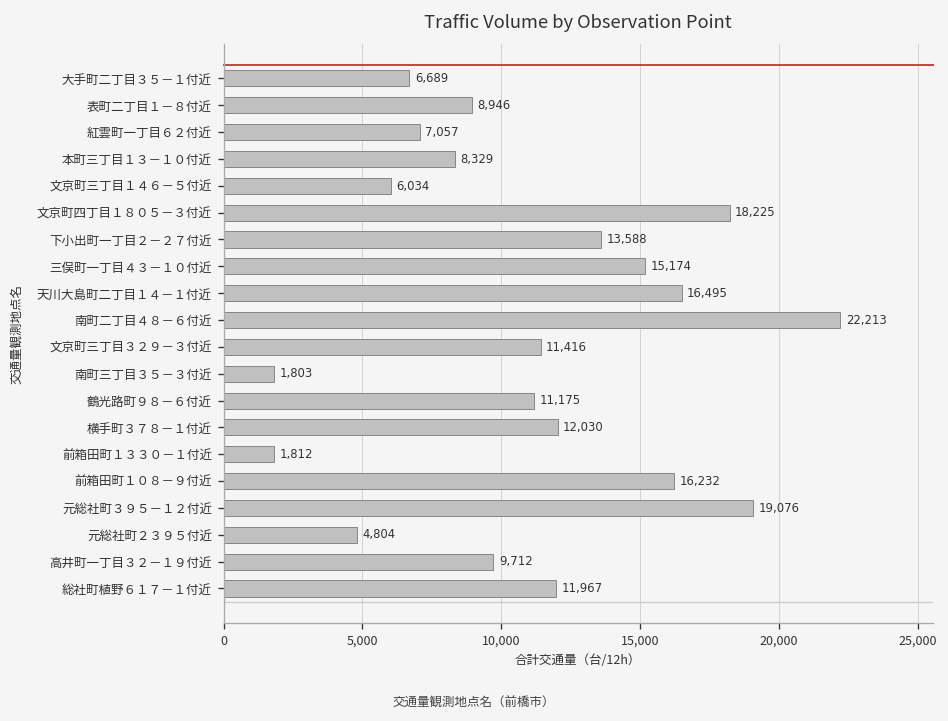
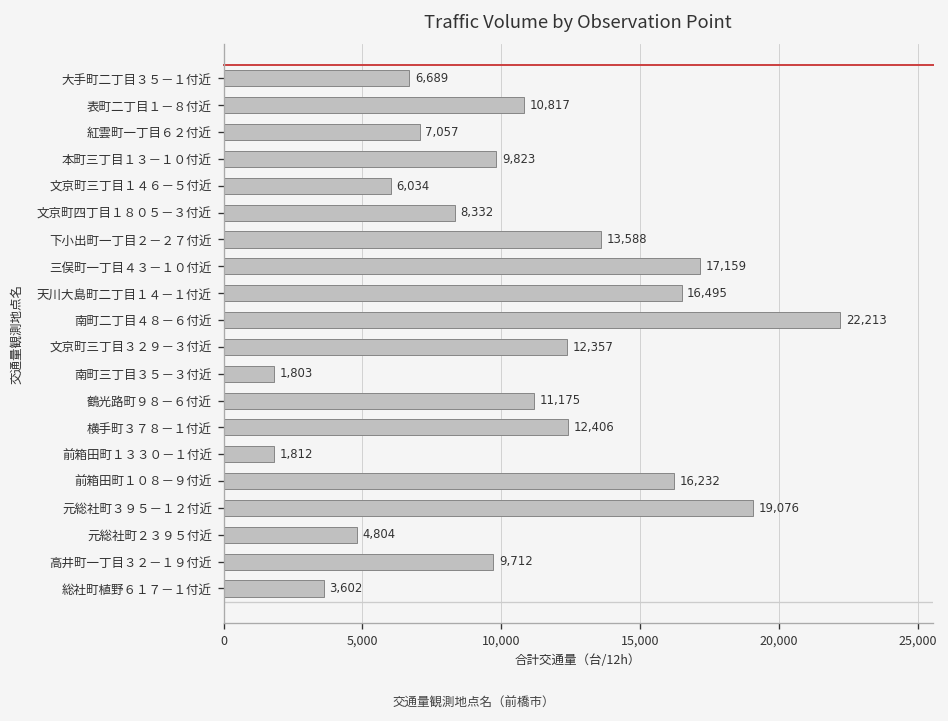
表町二丁目１－８付近: 8,946 -> 10,817
本町三丁目１３－１０付近: 8,329 -> 9,823
文京町四丁目１８０５－３付近: 18,225 -> 8,332
三俣町一丁目４３－１０付近: 15,174 -> 17,159
文京町三丁目３２９－３付近: 11,416 -> 12,357
横手町３７８－１付近: 12,030 -> 12,406
総社町植野６１７－１付近: 11,967 -> 3,602
